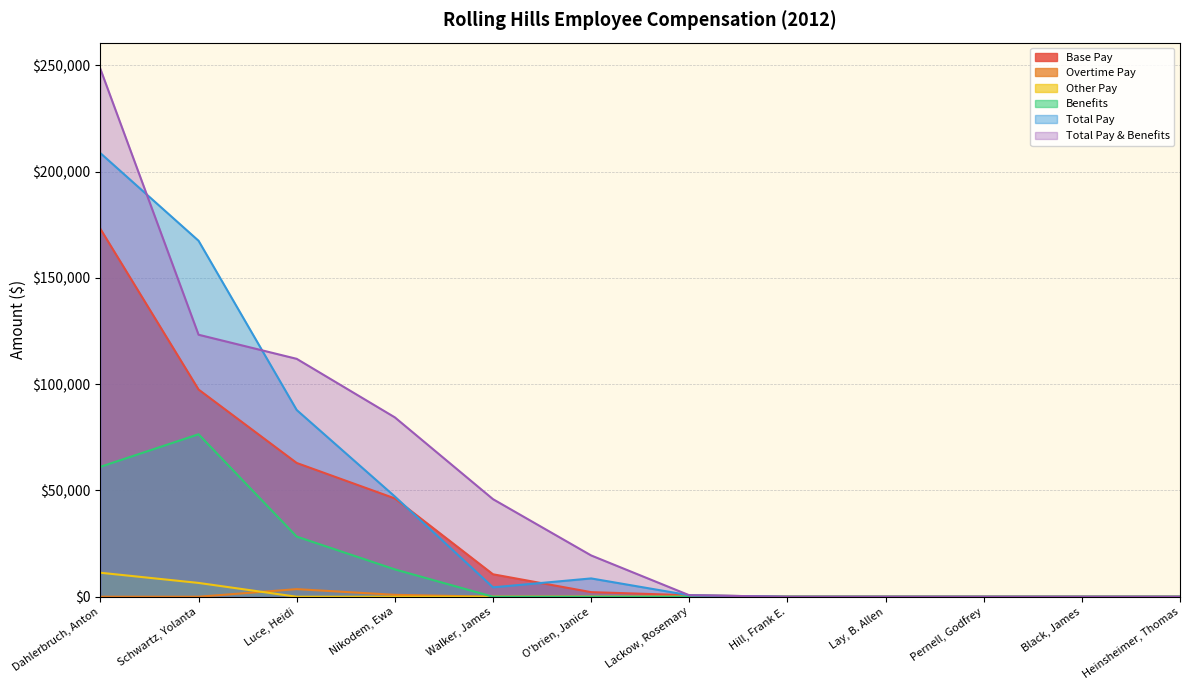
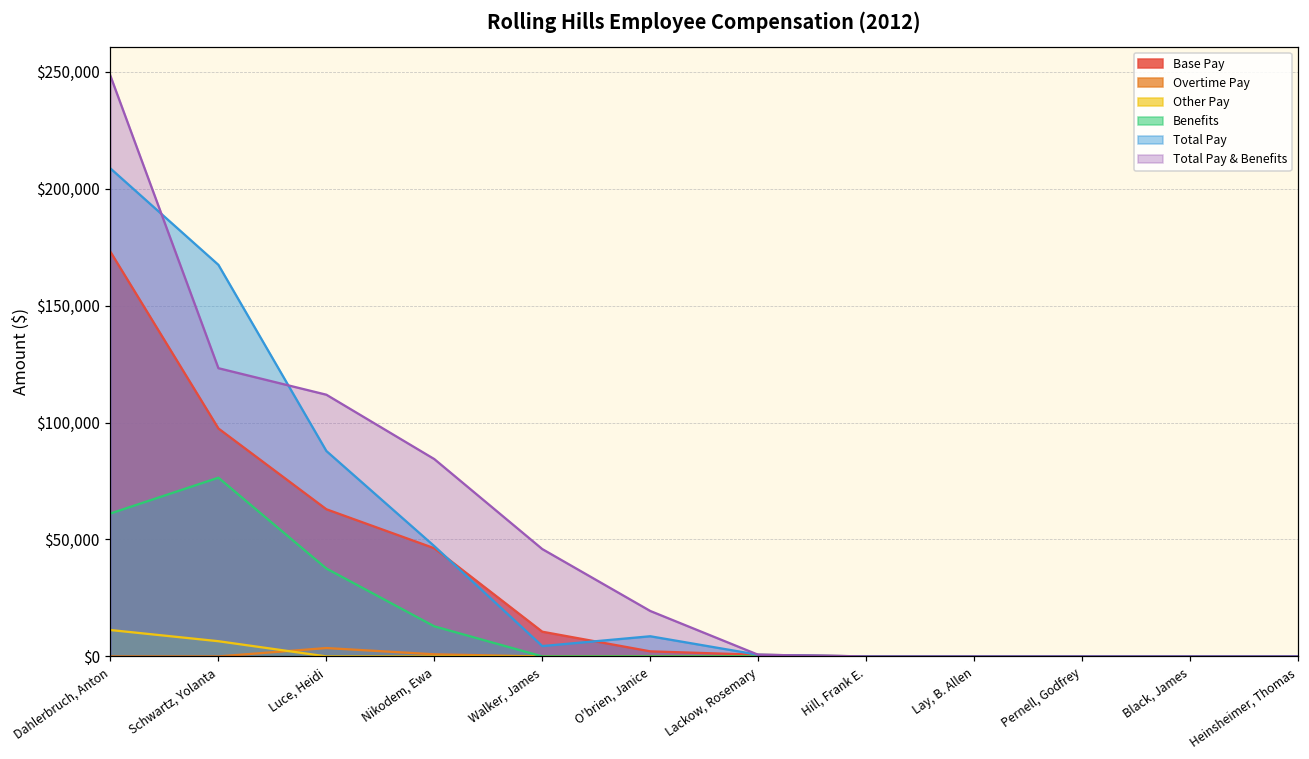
Benefits, Luce, Heidi: $28,000 -> $38,000
